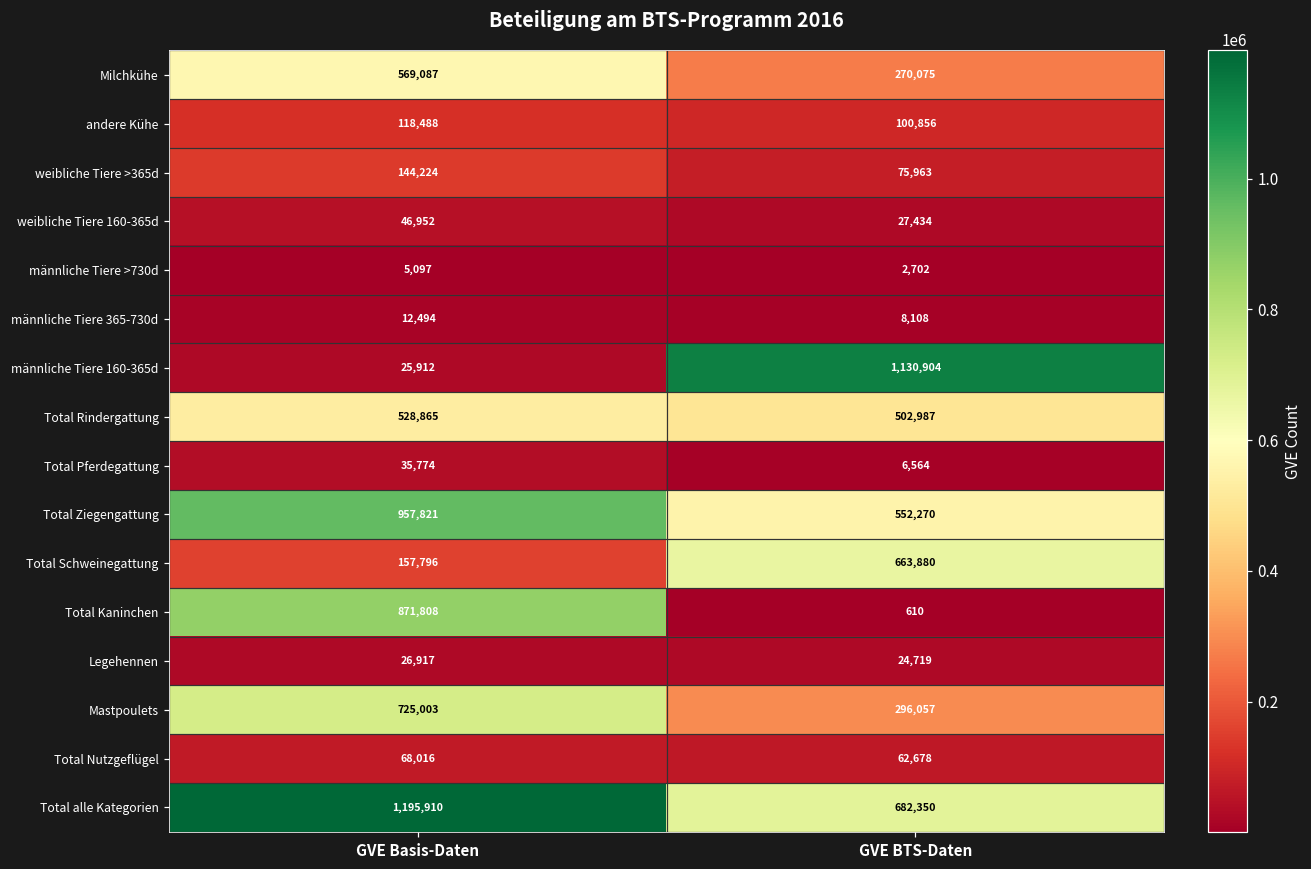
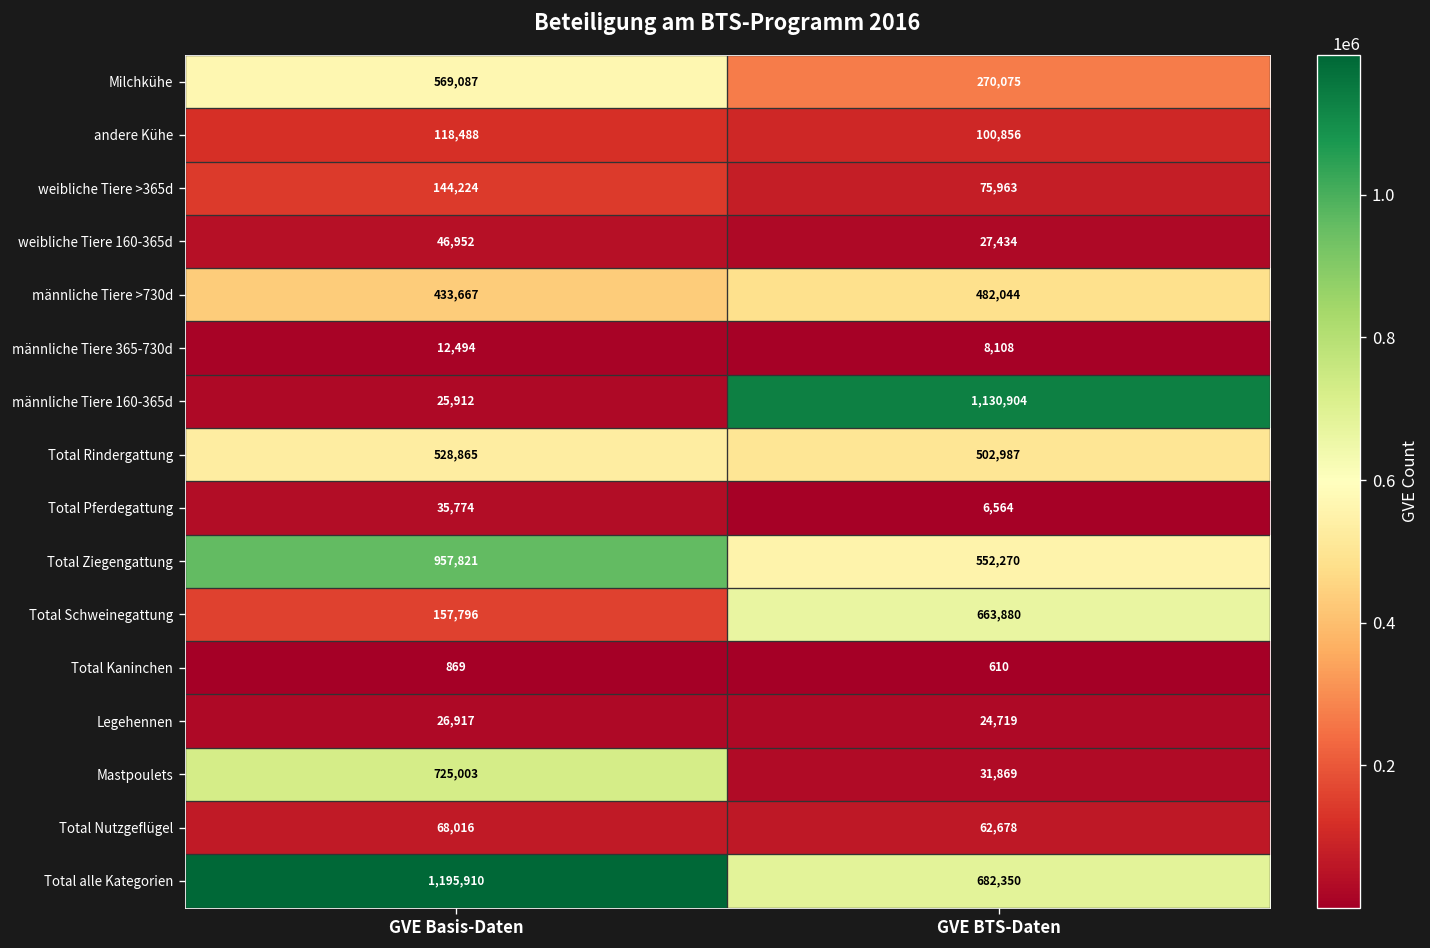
männliche Tiere >730d, GVE Basis-Daten: 5,097 -> 433,667
männliche Tiere >730d, GVE BTS-Daten: 2,702 -> 482,044
Total Kaninchen, GVE Basis-Daten: 871,808 -> 869
Mastpoulets, GVE BTS-Daten: 296,057 -> 31,869
